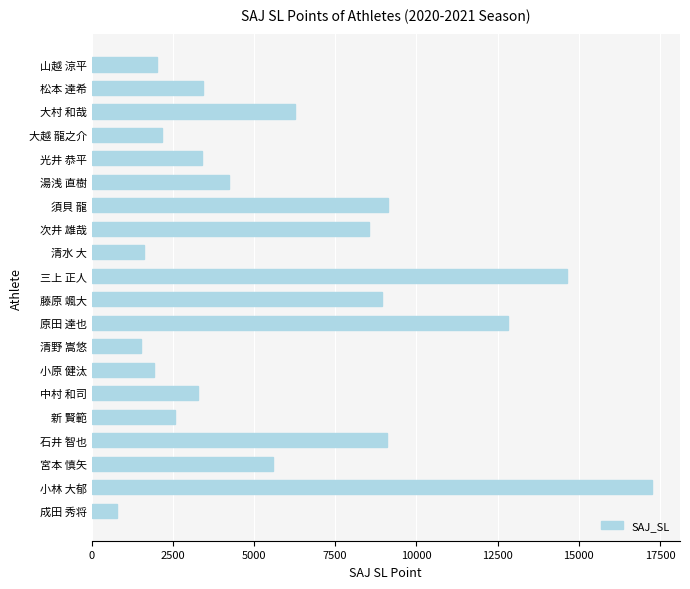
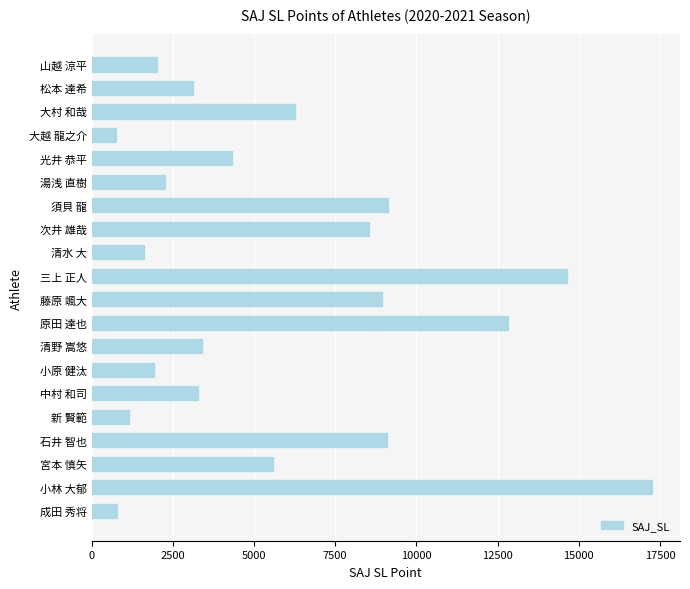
松本 達希: 3400 -> 3100
大越 龍之介: 2200 -> 700
光井 恭平: 3400 -> 4300
湯浅 直樹: 4200 -> 2300
清野 嵩悠: 1500 -> 3400
新 賢範: 2600 -> 1200
